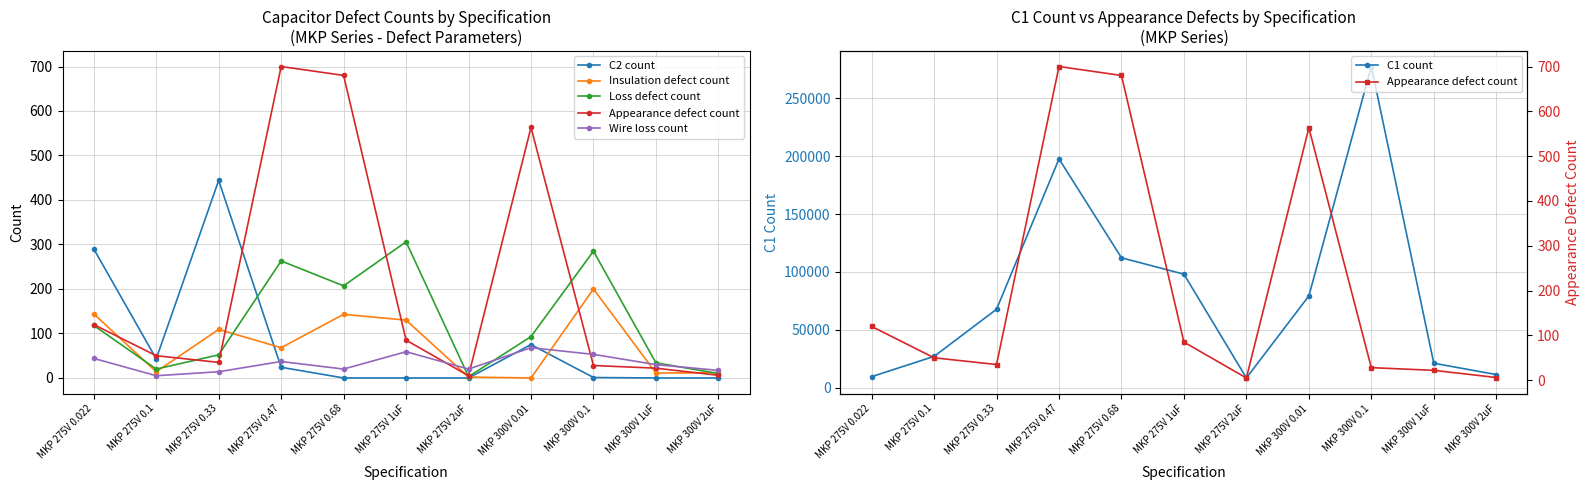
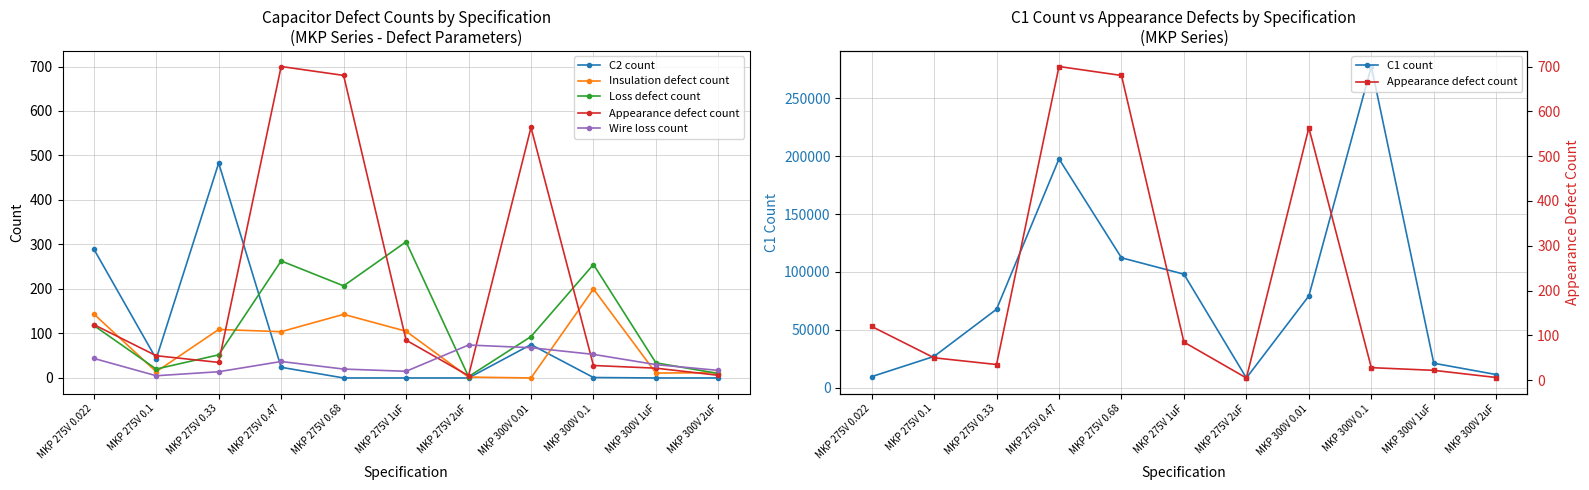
Capacitor Defect Counts by Specification (MKP Series - Defect Parameters), C2 count, MKP 275V 0.33: 440 -> 480
Capacitor Defect Counts by Specification (MKP Series - Defect Parameters), Insulation defect count, MKP 275V 0.47: 70 -> 100
Capacitor Defect Counts by Specification (MKP Series - Defect Parameters), Insulation defect count, MKP 275V 1uF: 130 -> 110
Capacitor Defect Counts by Specification (MKP Series - Defect Parameters), Wire loss count, MKP 275V 1uF: 60 -> 20
Capacitor Defect Counts by Specification (MKP Series - Defect Parameters), Wire loss count, MKP 275V 2uF: 20 -> 70
Capacitor Defect Counts by Specification (MKP Series - Defect Parameters), Loss defect count, MKP 300V 0.1: 290 -> 260
